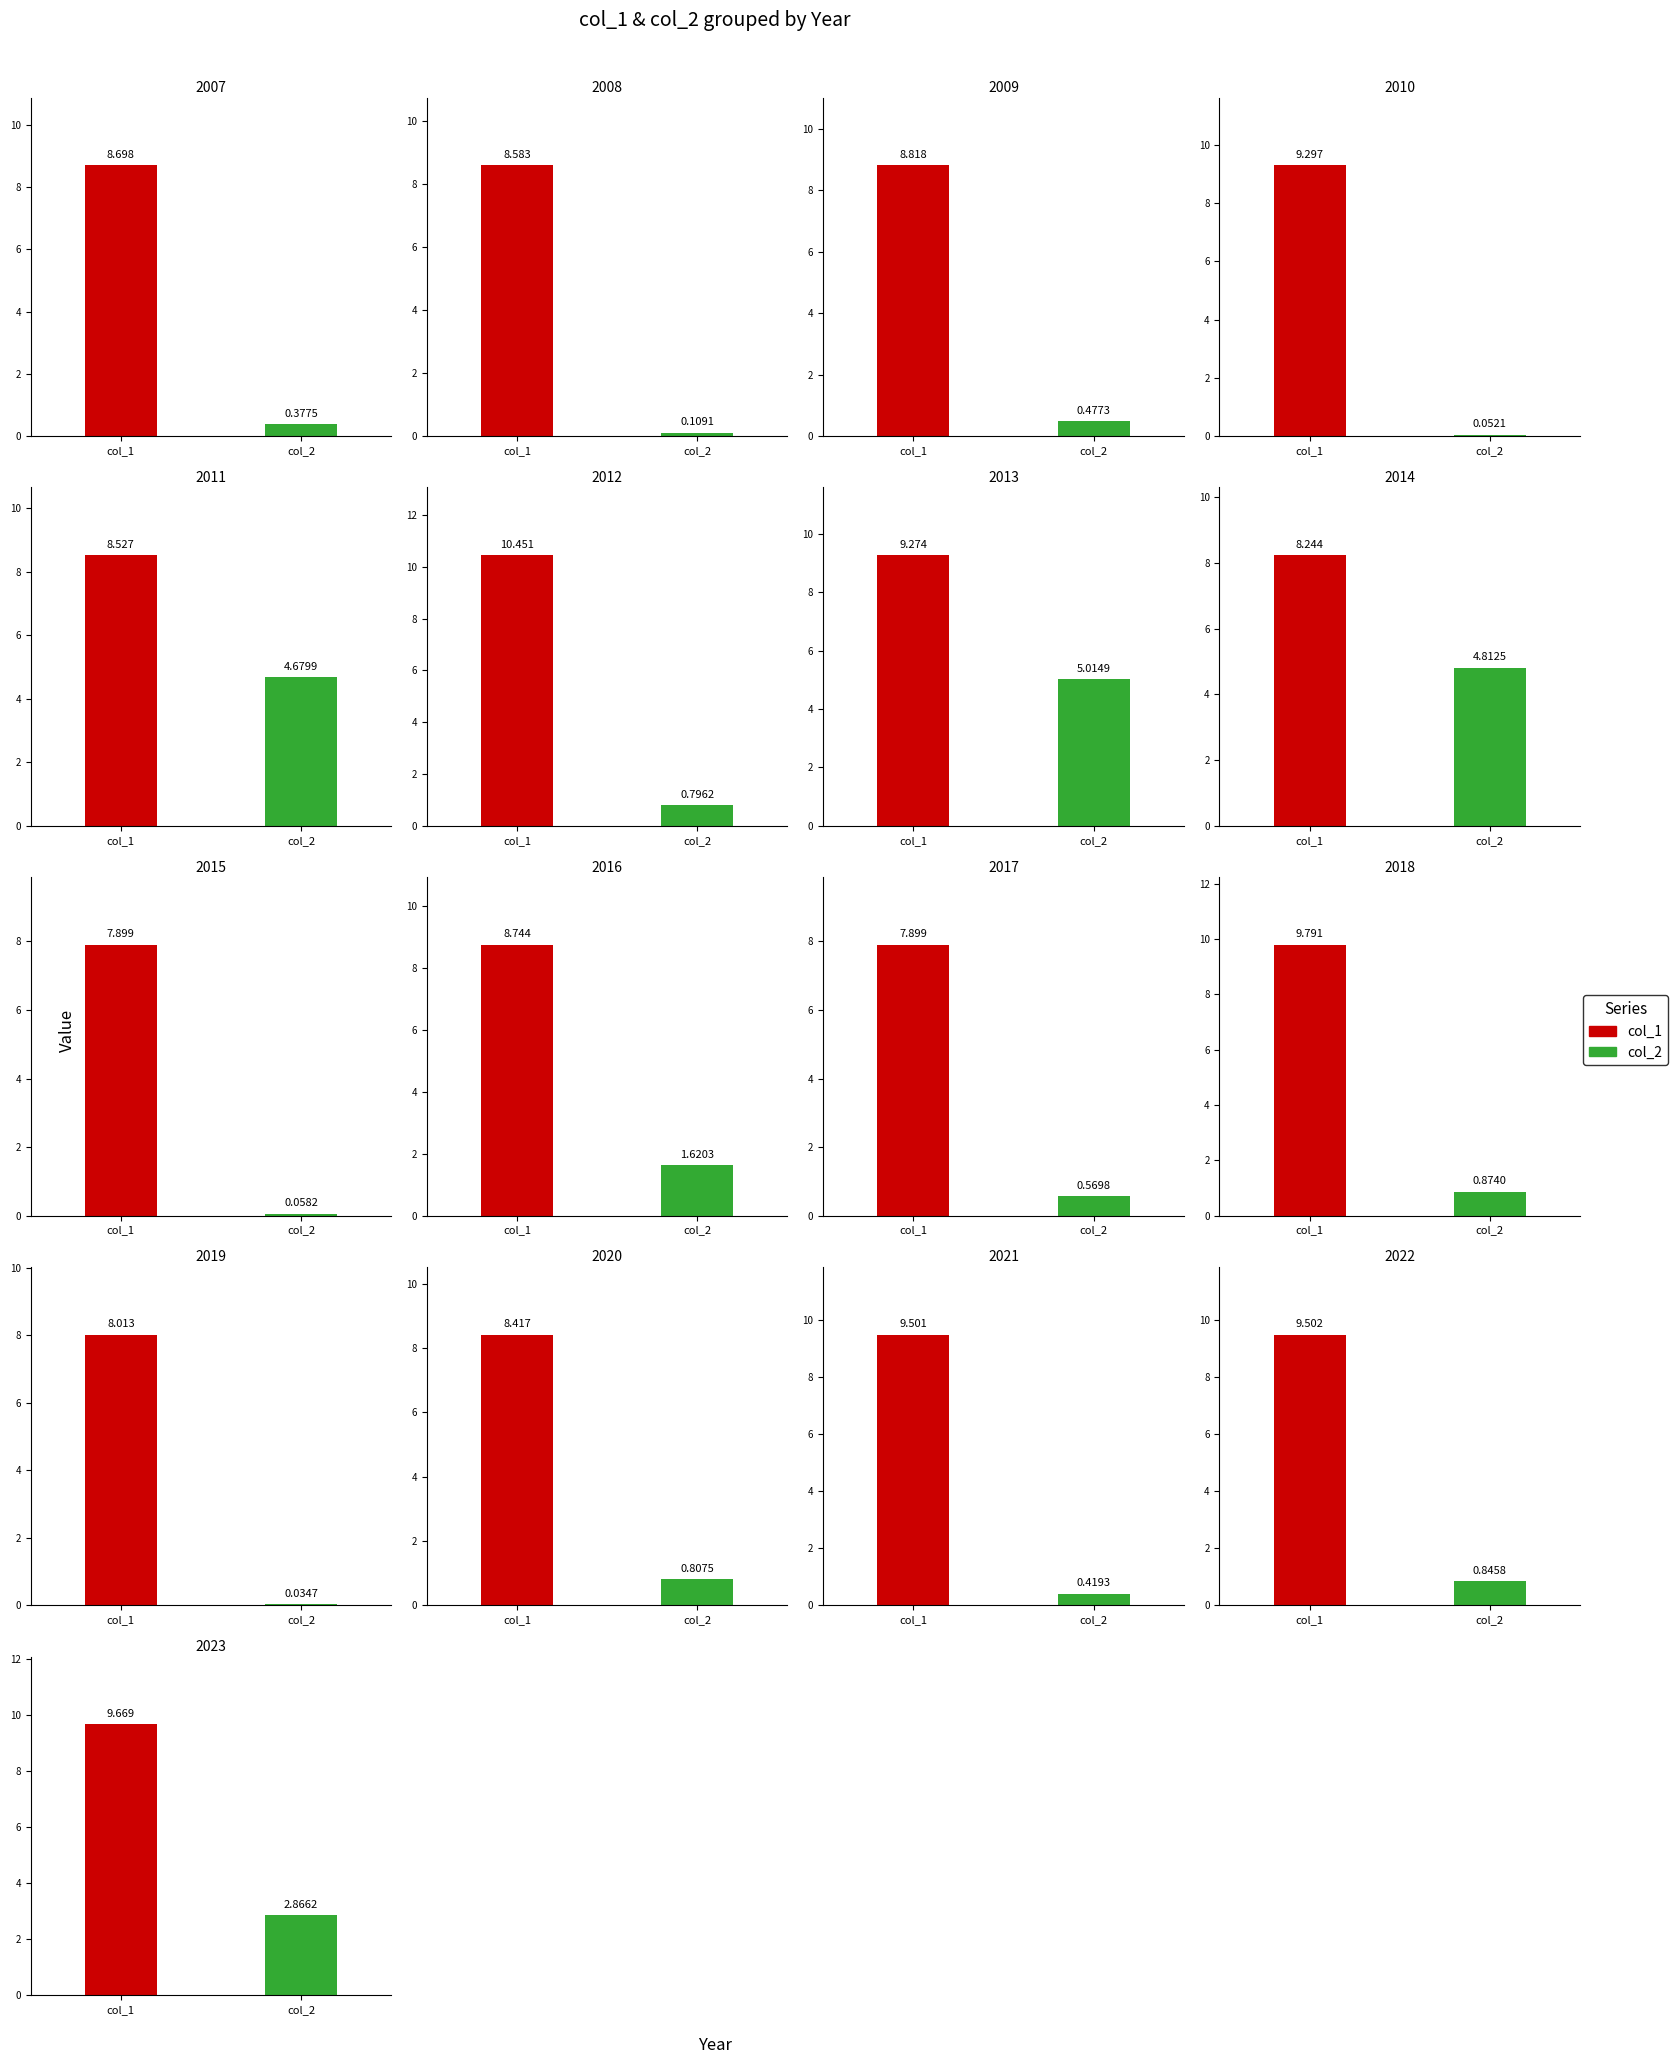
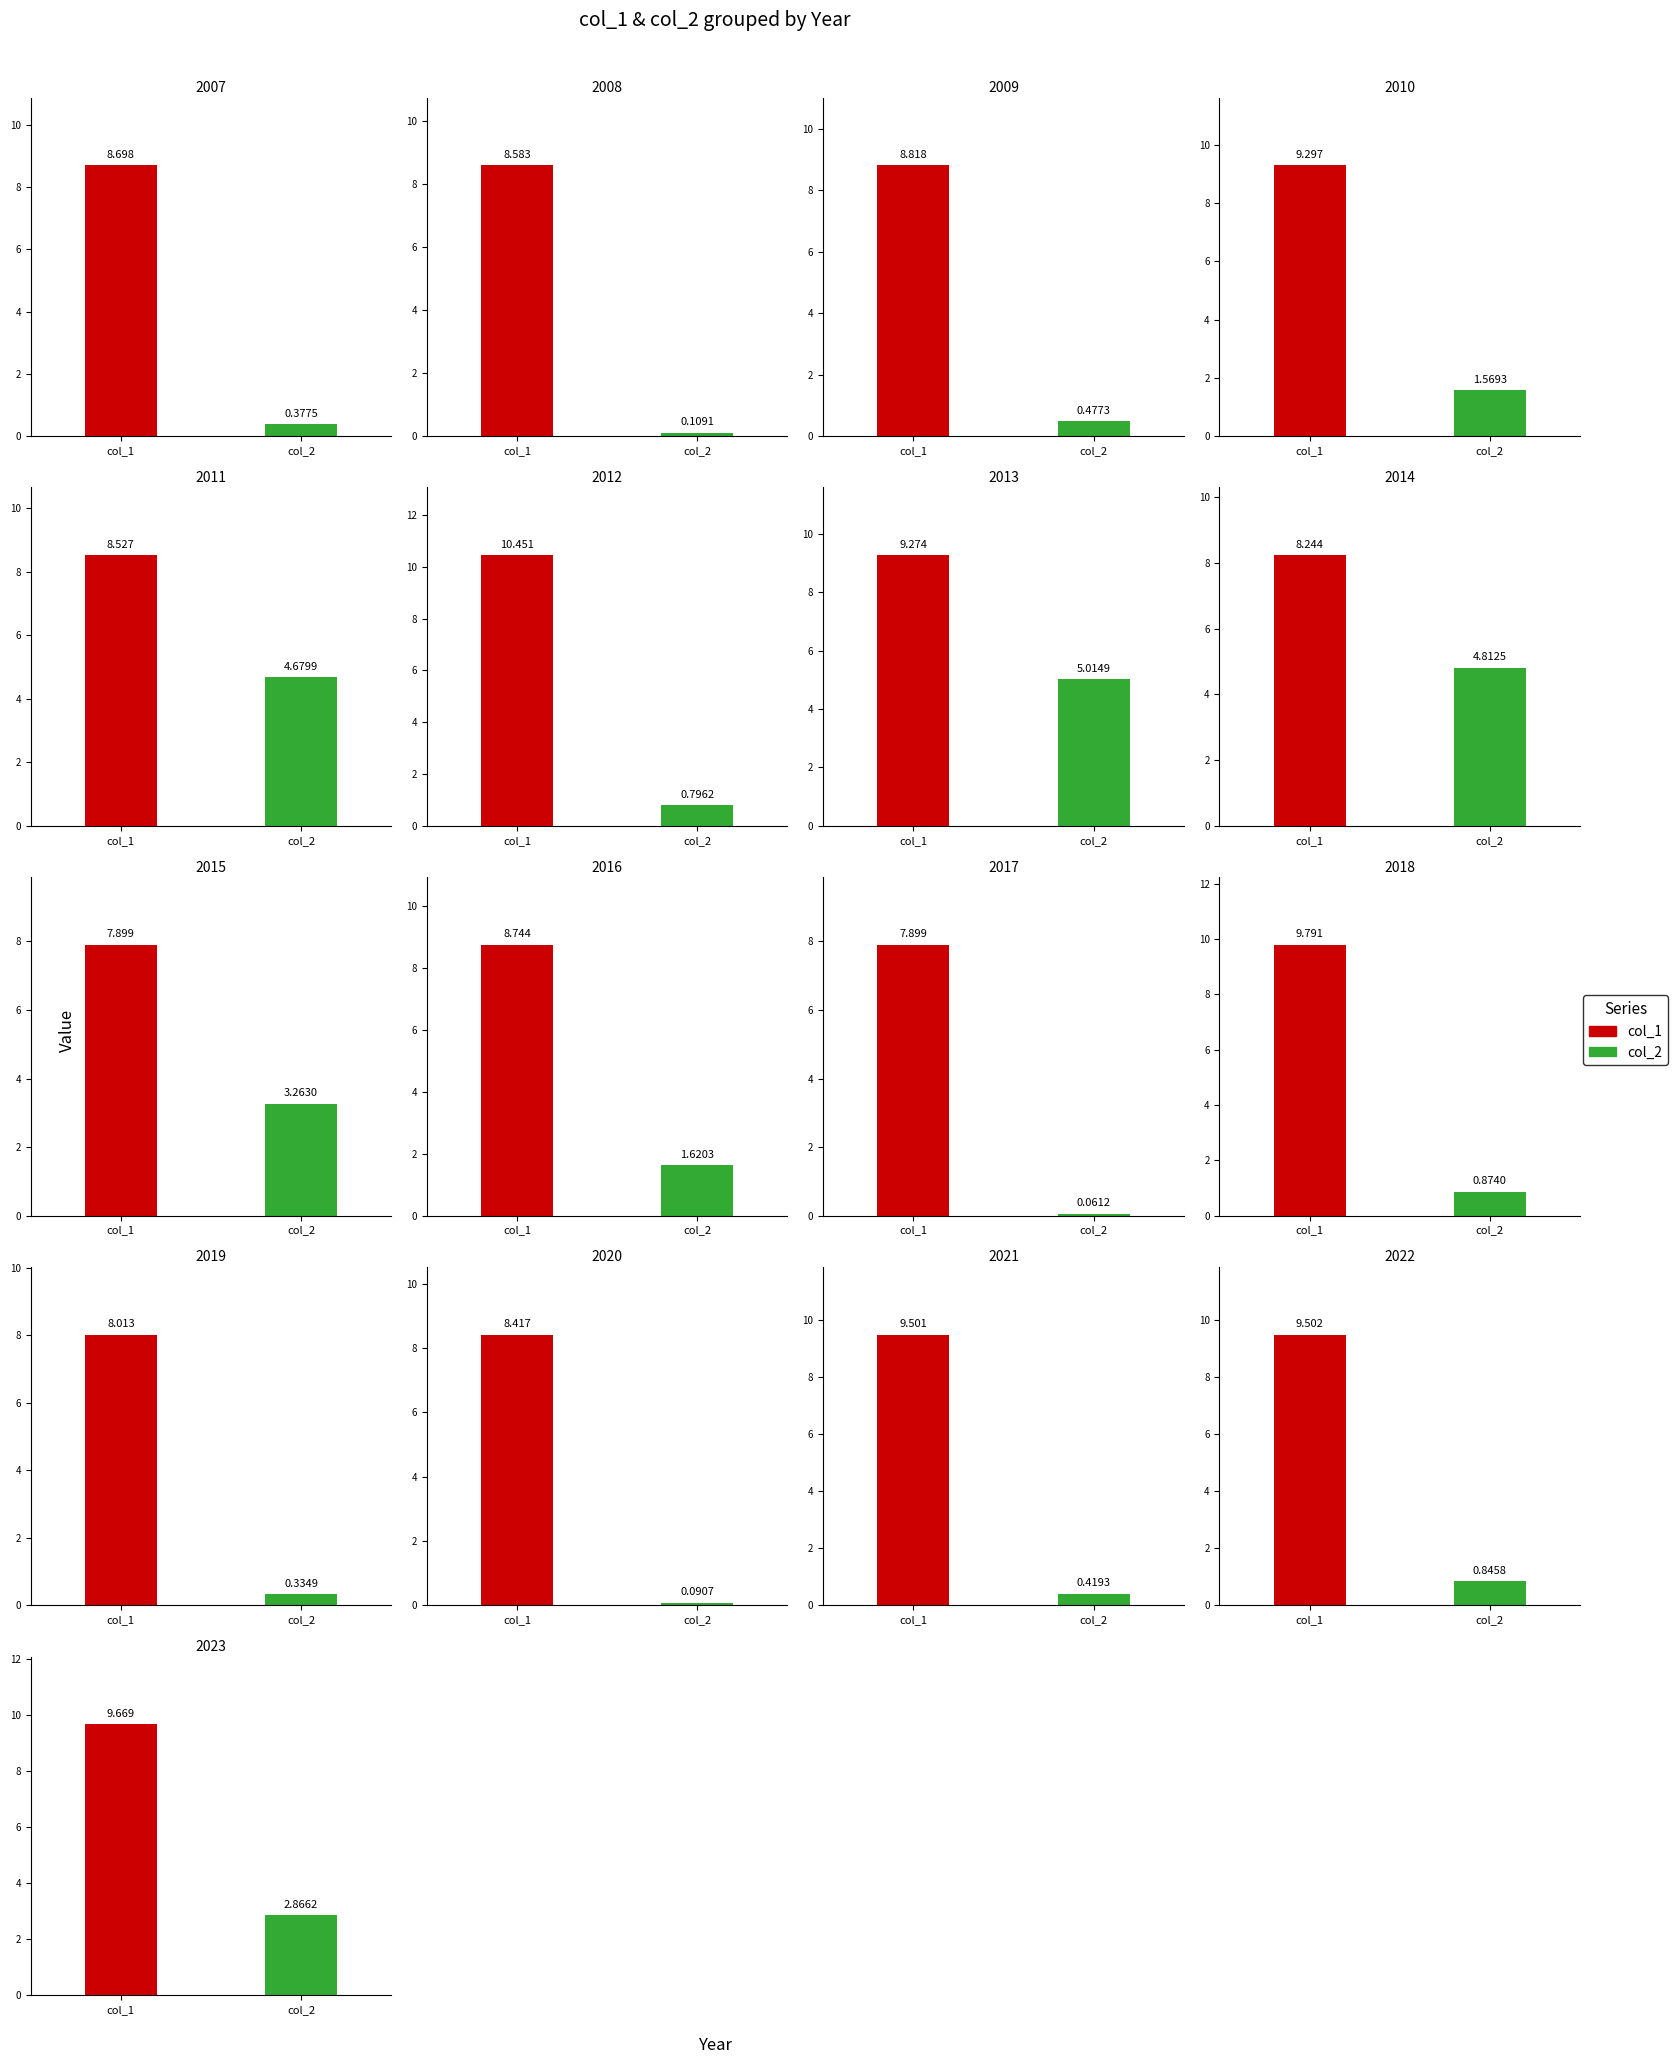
2010, col_2: 0.0521 -> 1.5693
2015, col_2: 0.0582 -> 3.2630
2017, col_2: 0.5698 -> 0.0612
2019, col_2: 0.0347 -> 0.3349
2020, col_2: 0.8075 -> 0.0907
